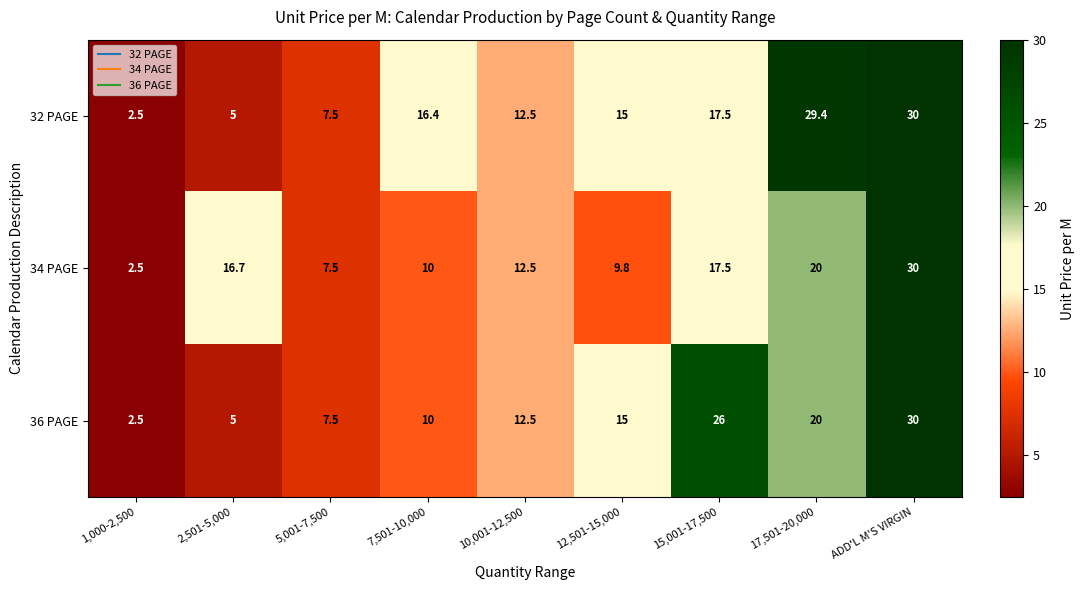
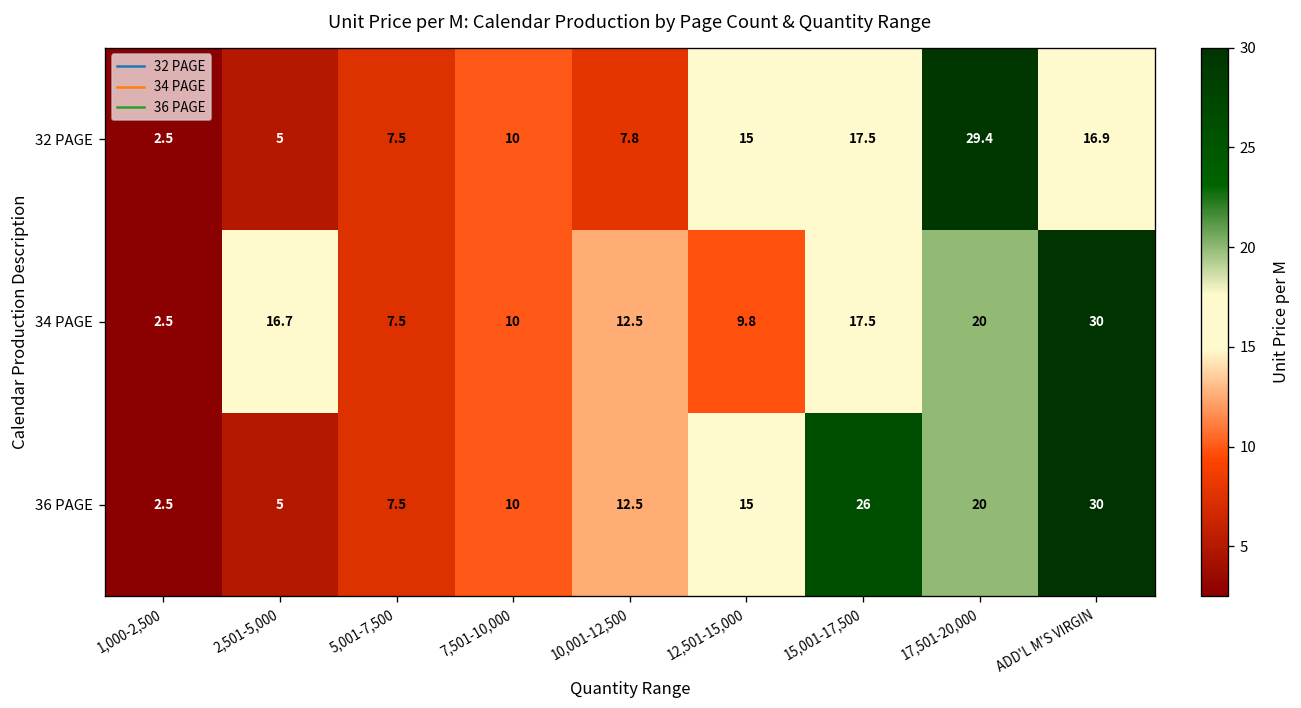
32 PAGE, 7,501-10,000: 16.4 -> 10
32 PAGE, 10,001-12,500: 12.5 -> 7.8
32 PAGE, ADD'L M'S VIRGIN: 30 -> 16.9
